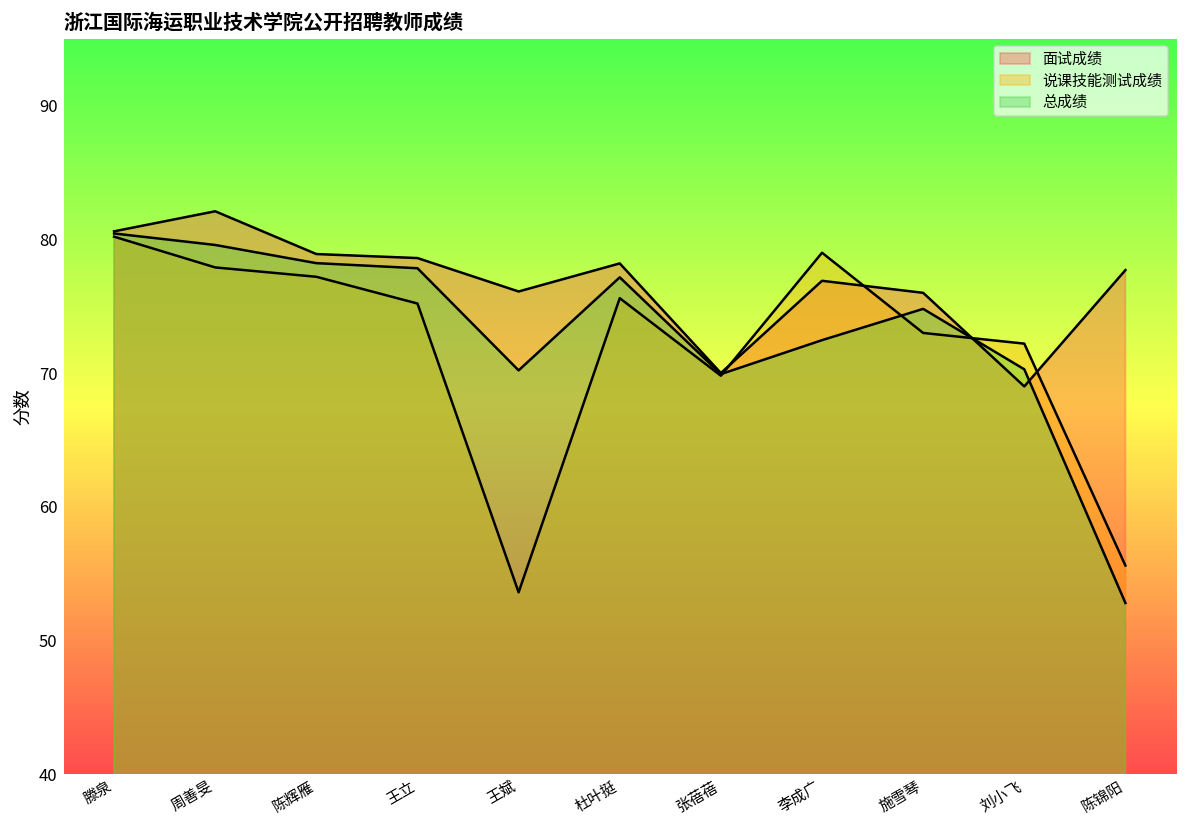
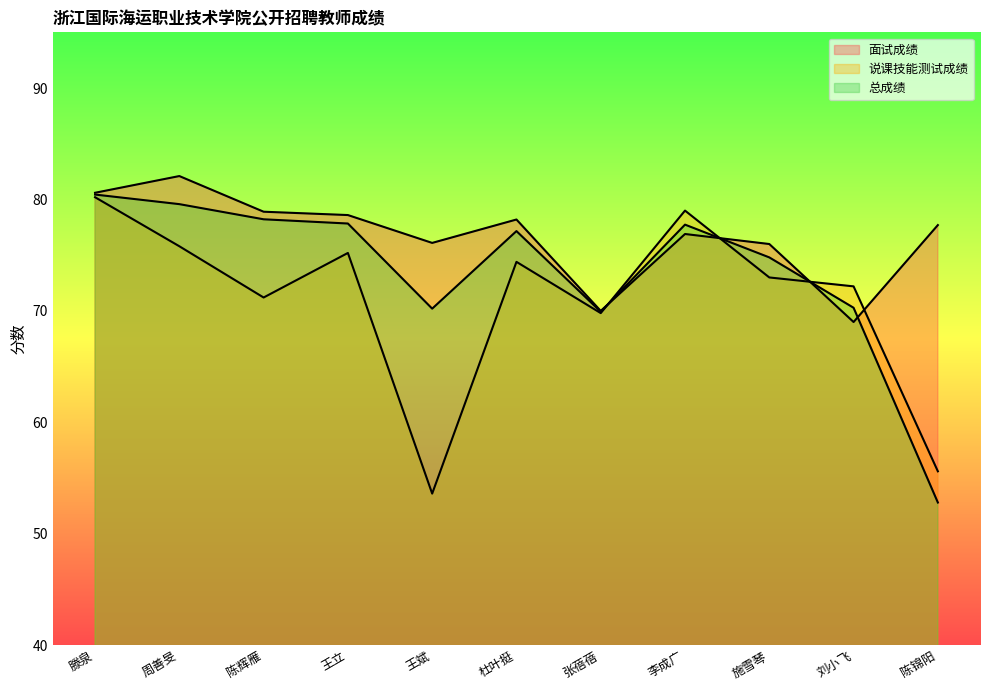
说课技能测试成绩, 周善旻: 77.9 -> 75.8
说课技能测试成绩, 陈辉雁: 77.2 -> 71.2
说课技能测试成绩, 杜叶挺: 75.6 -> 74.4
总成绩, 李成广: 72.5 -> 77.7
